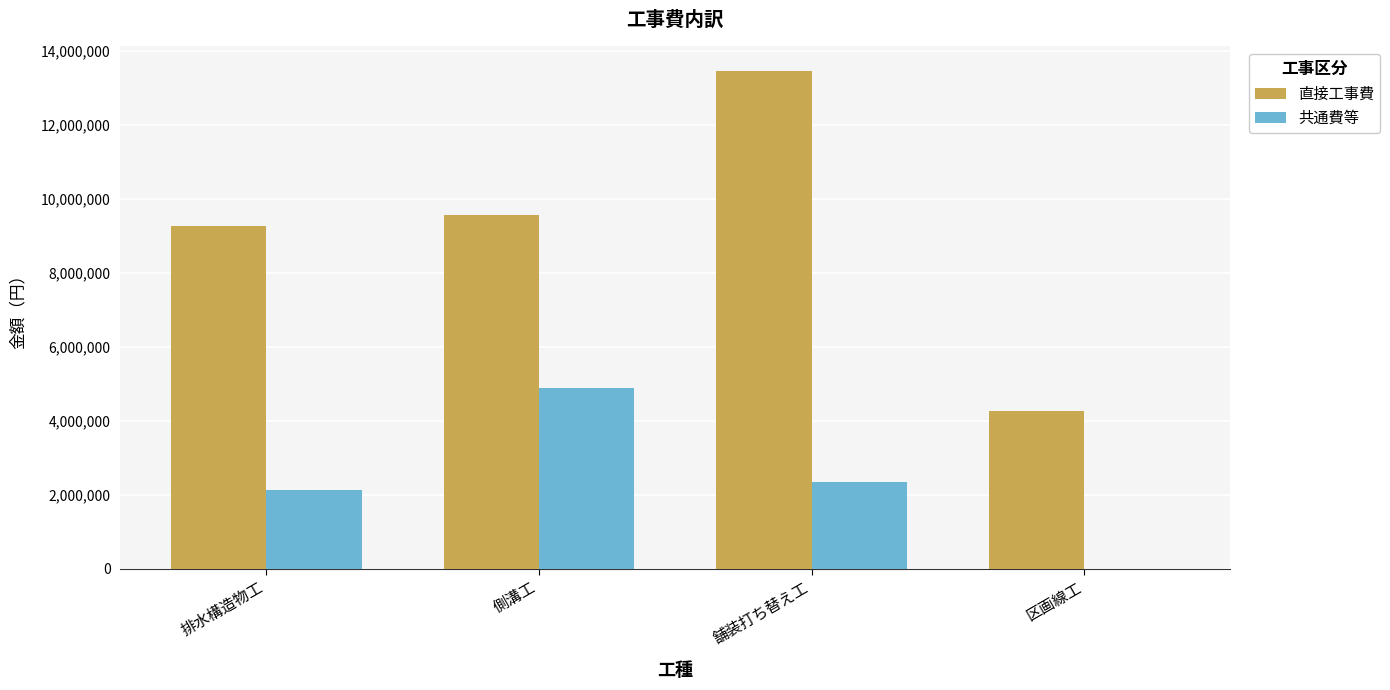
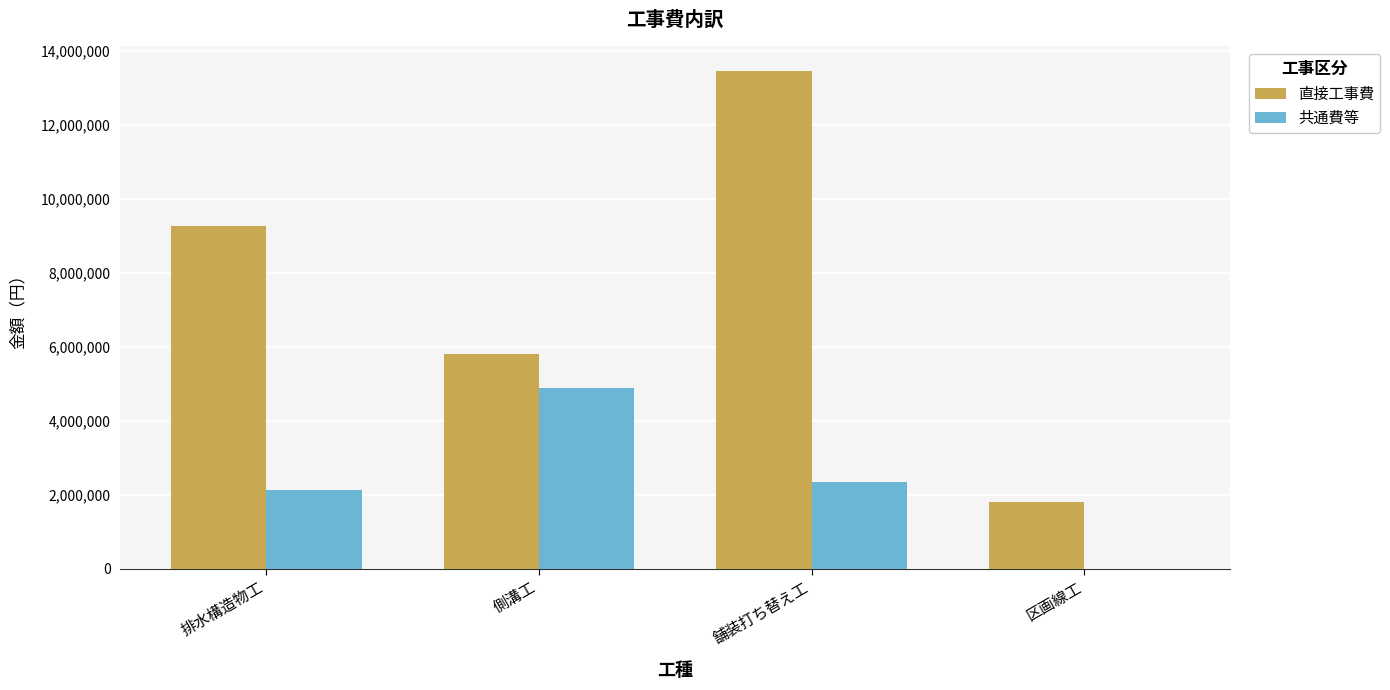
直接工事費, 側溝工: 9,600,000 -> 5,800,000
直接工事費, 区画線工: 4,300,000 -> 1,800,000
